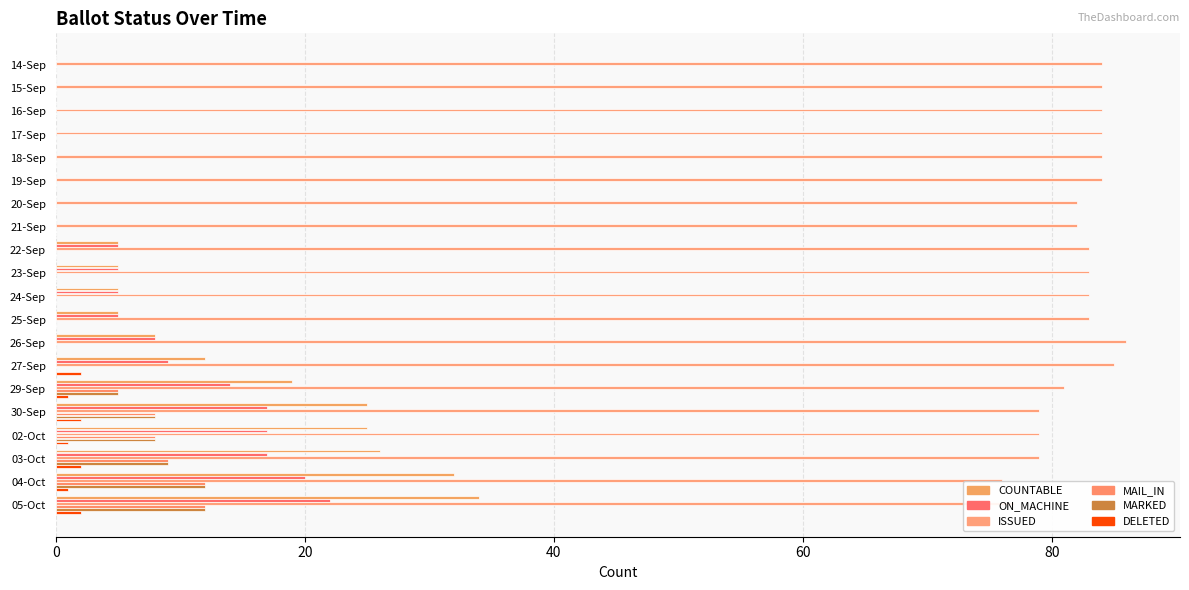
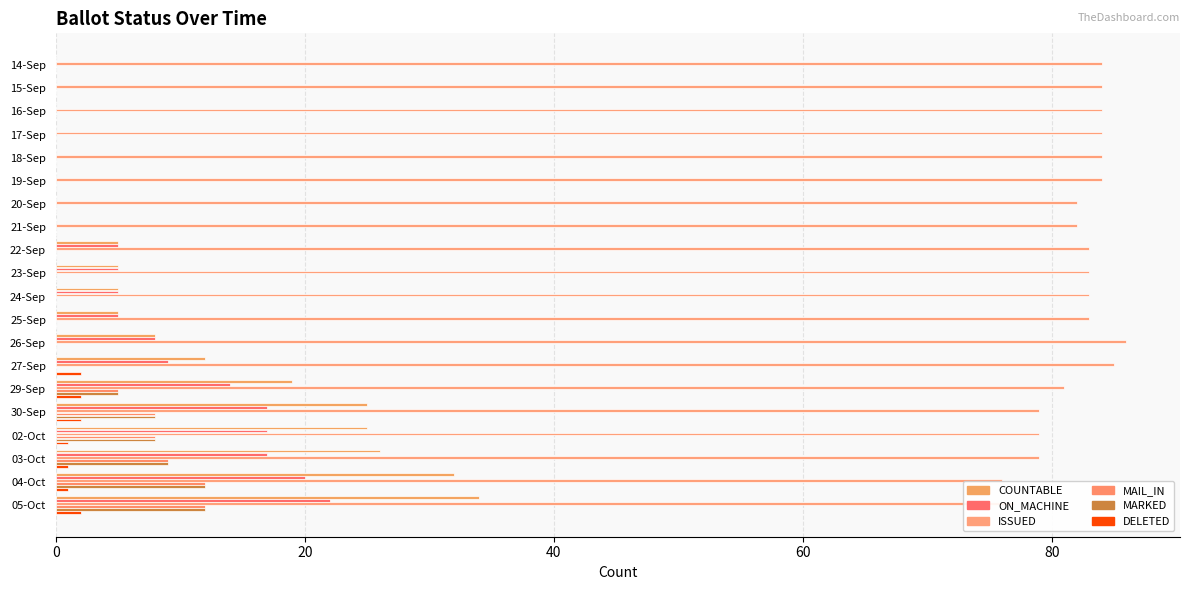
DELETED, 29-Sep: 1 -> 2
DELETED, 03-Oct: 2 -> 1
